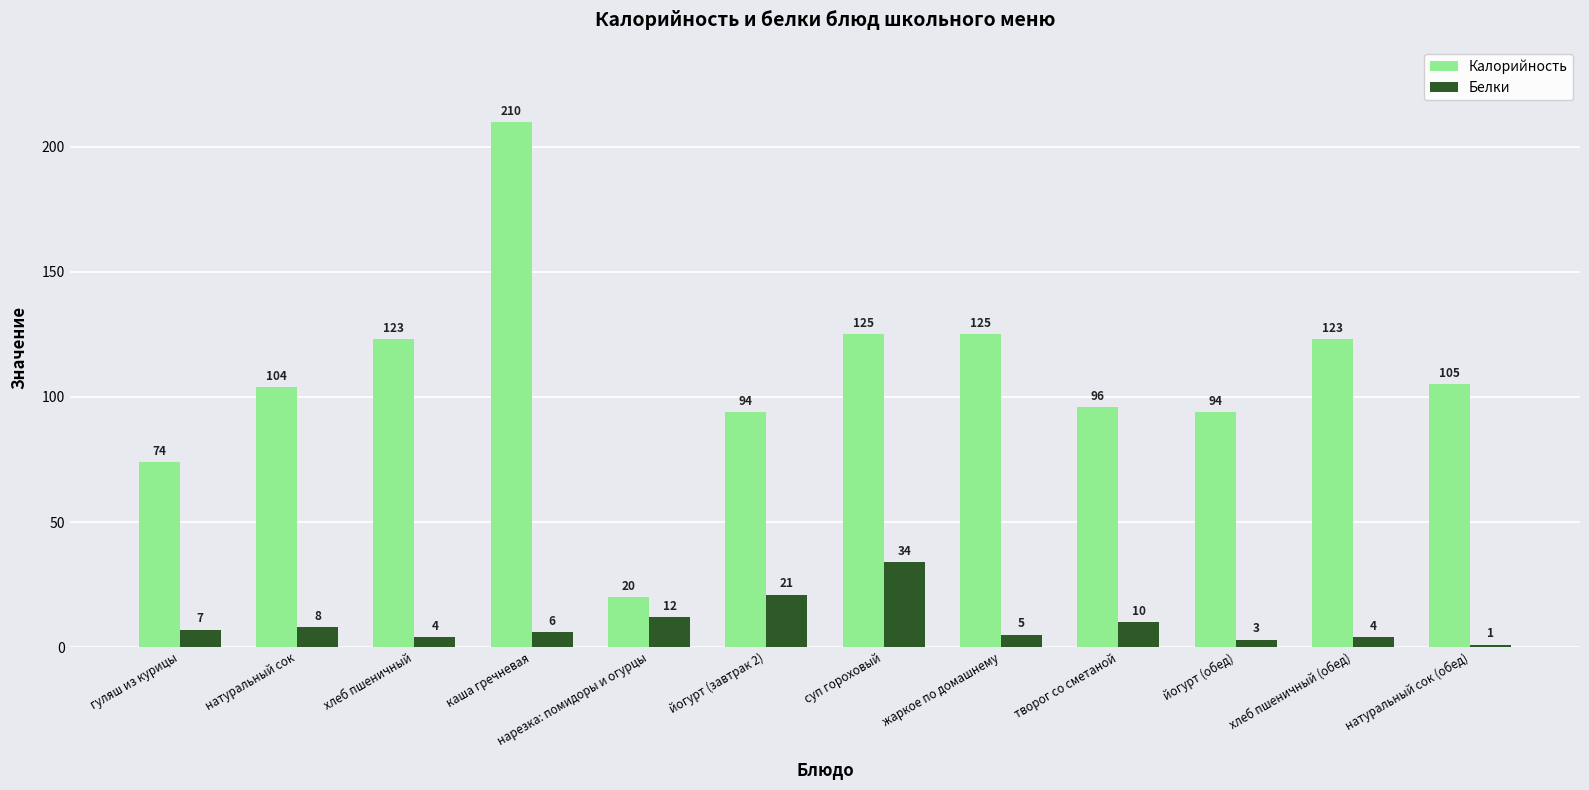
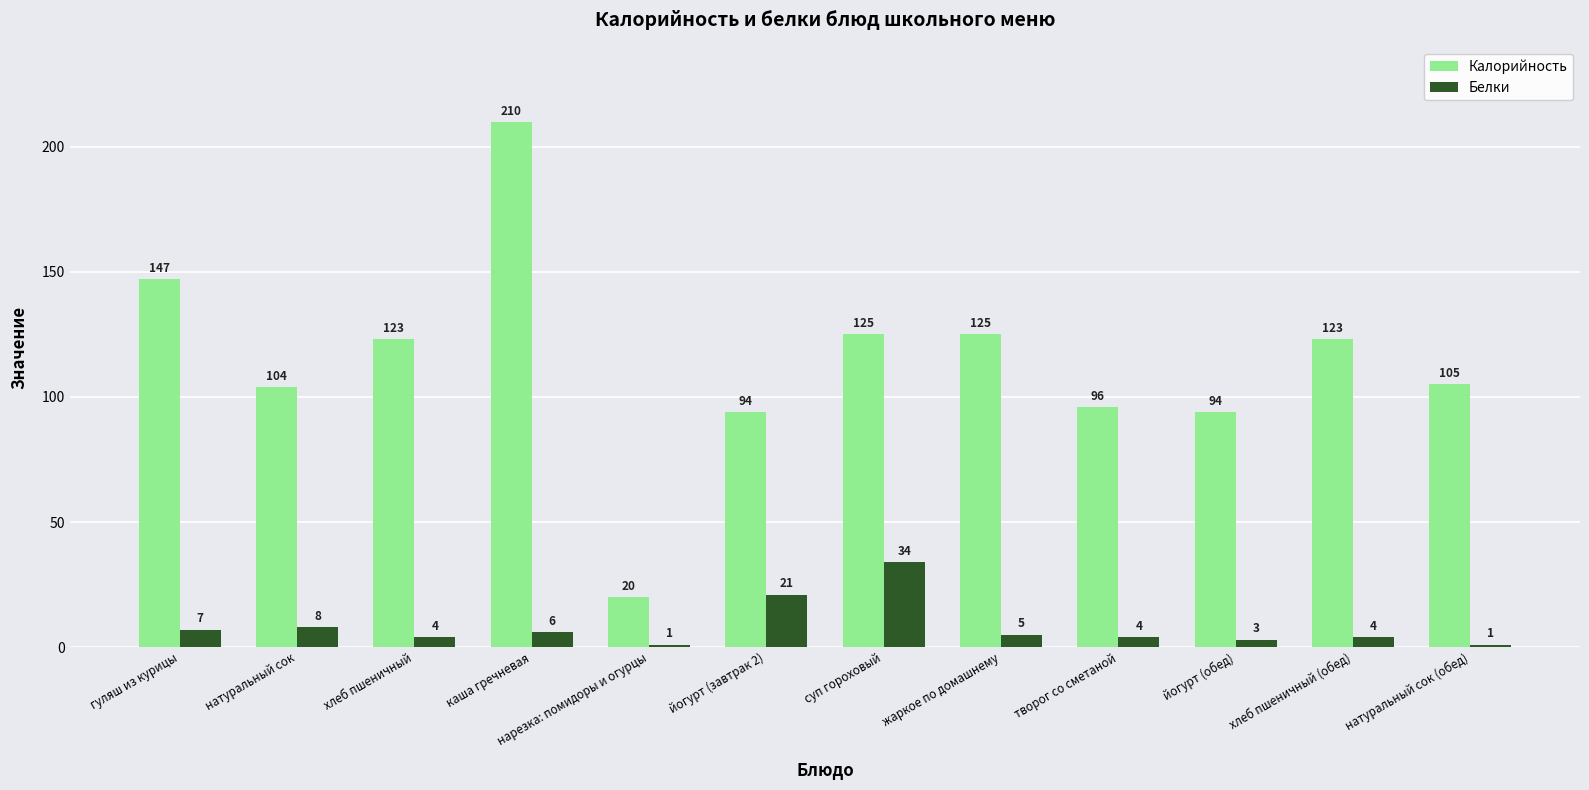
Калорийность, гуляш из курицы: 74 -> 147
Белки, нарезка: помидоры и огурцы: 12 -> 1
Белки, творог со сметаной: 10 -> 4
